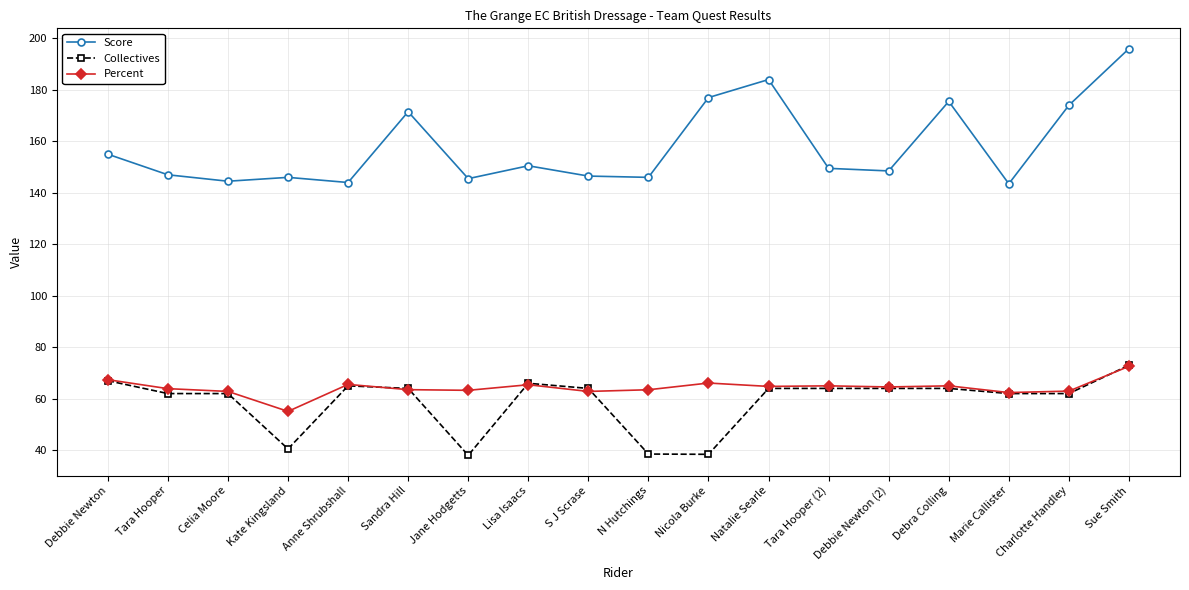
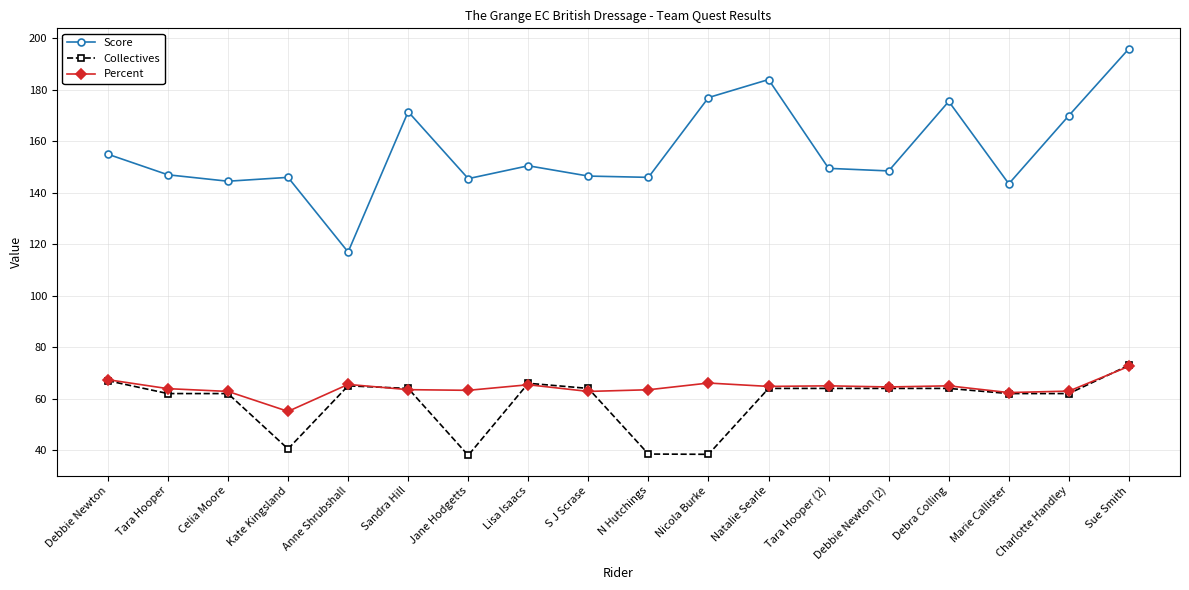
Score, Anne Shrubshall: 144 -> 117
Score, Charlotte Handley: 174 -> 170
